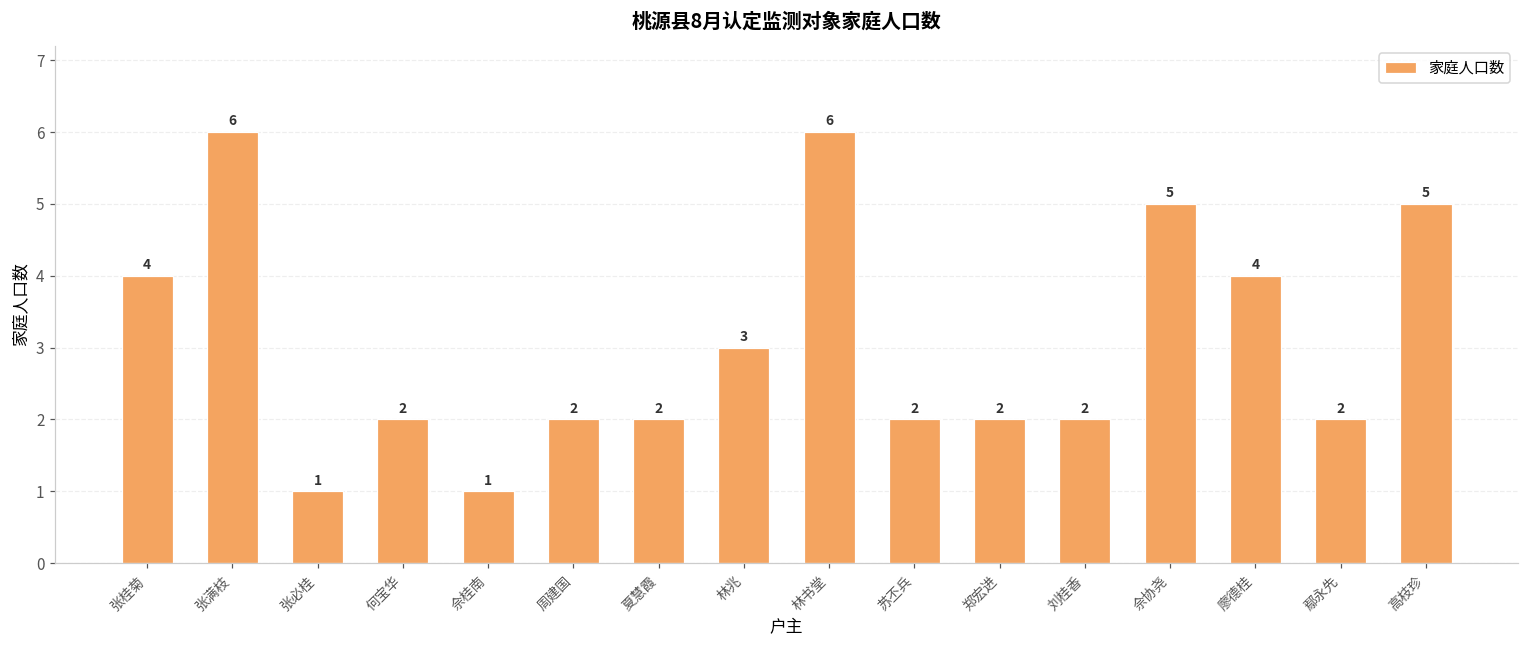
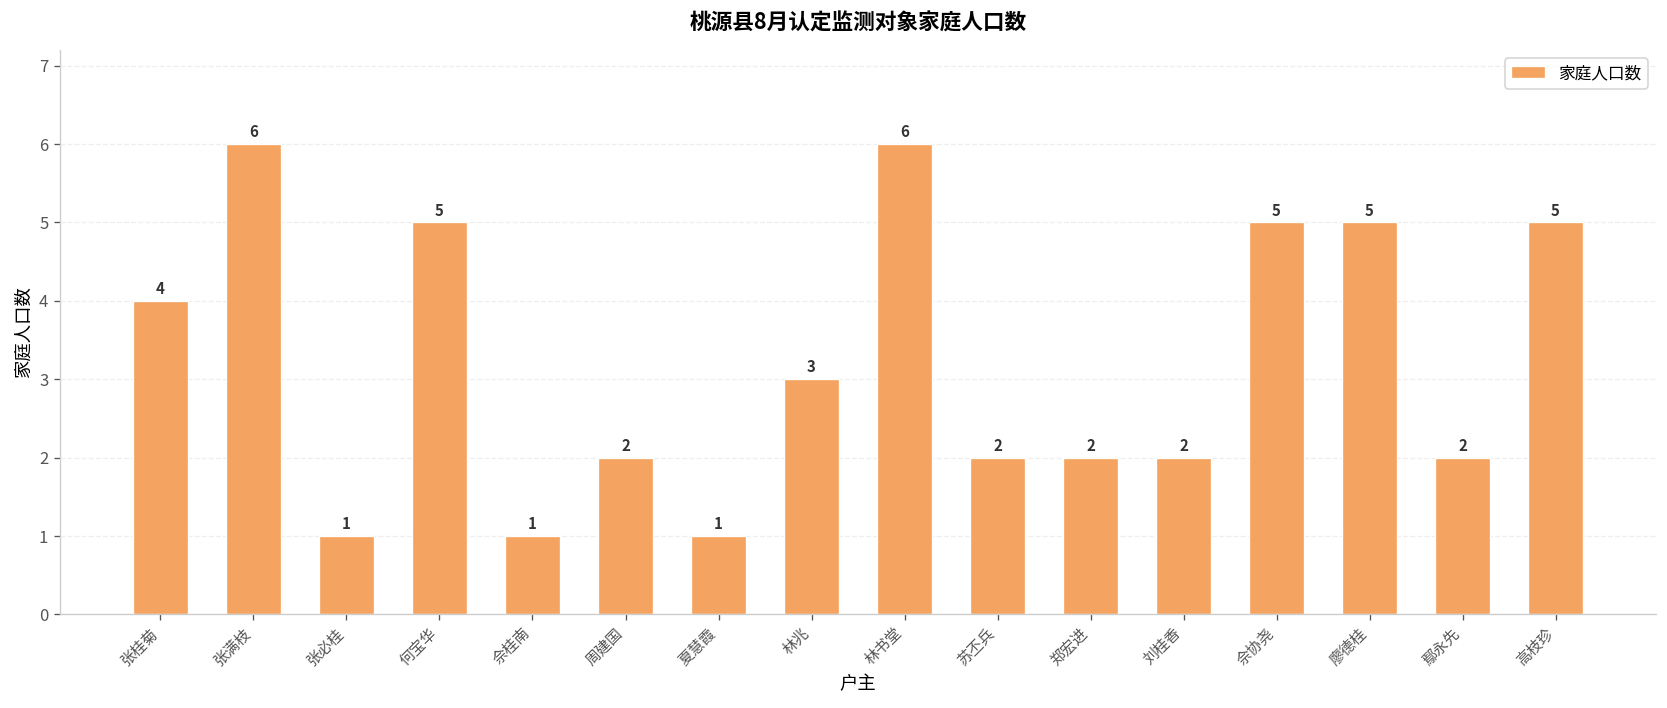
何宝华: 2 -> 5
夏慧霞: 2 -> 1
廖德桂: 4 -> 5
